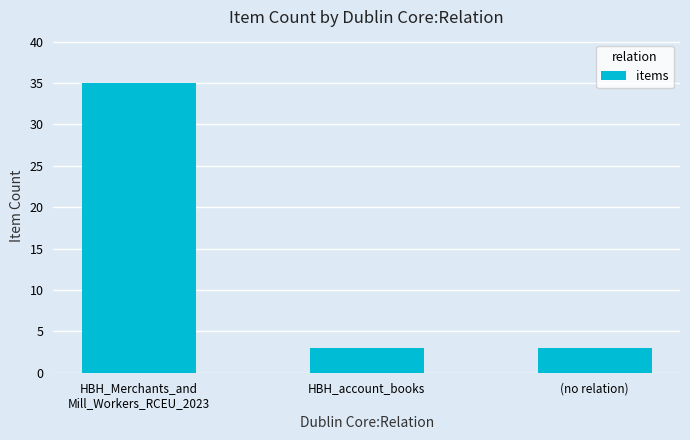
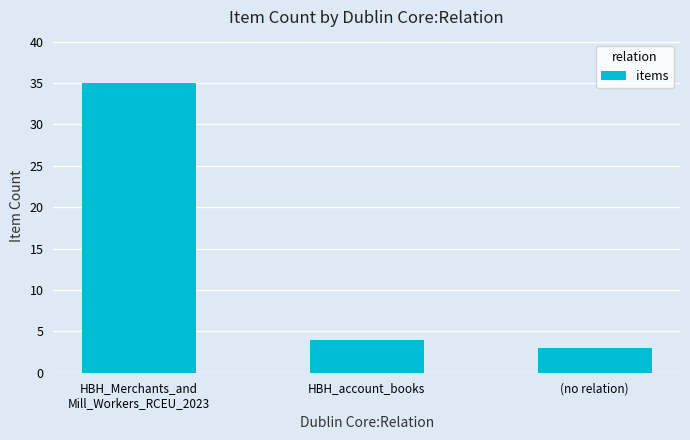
HBH_account_books: 3 -> 4
